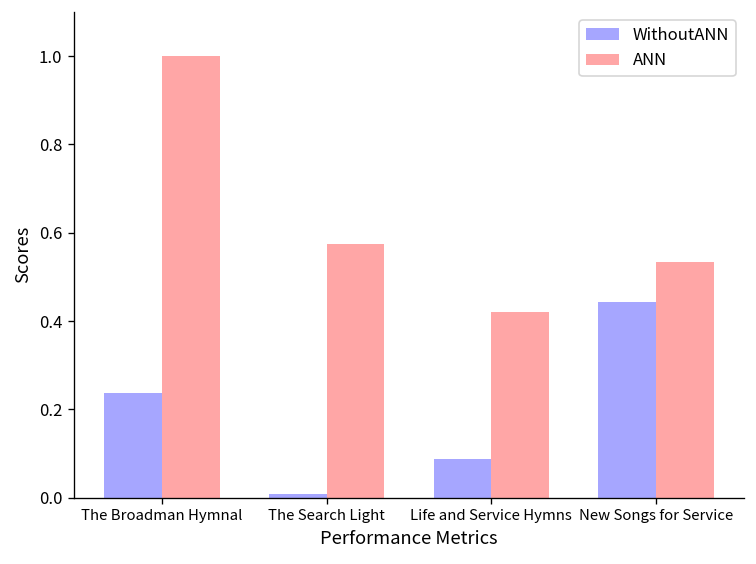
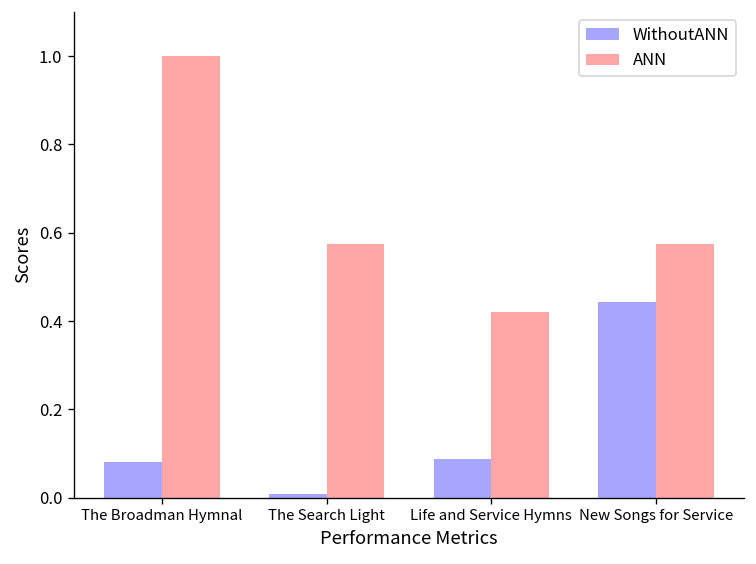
WithoutANN, The Broadman Hymnal: 0.24 -> 0.08
ANN, New Songs for Service: 0.53 -> 0.58
